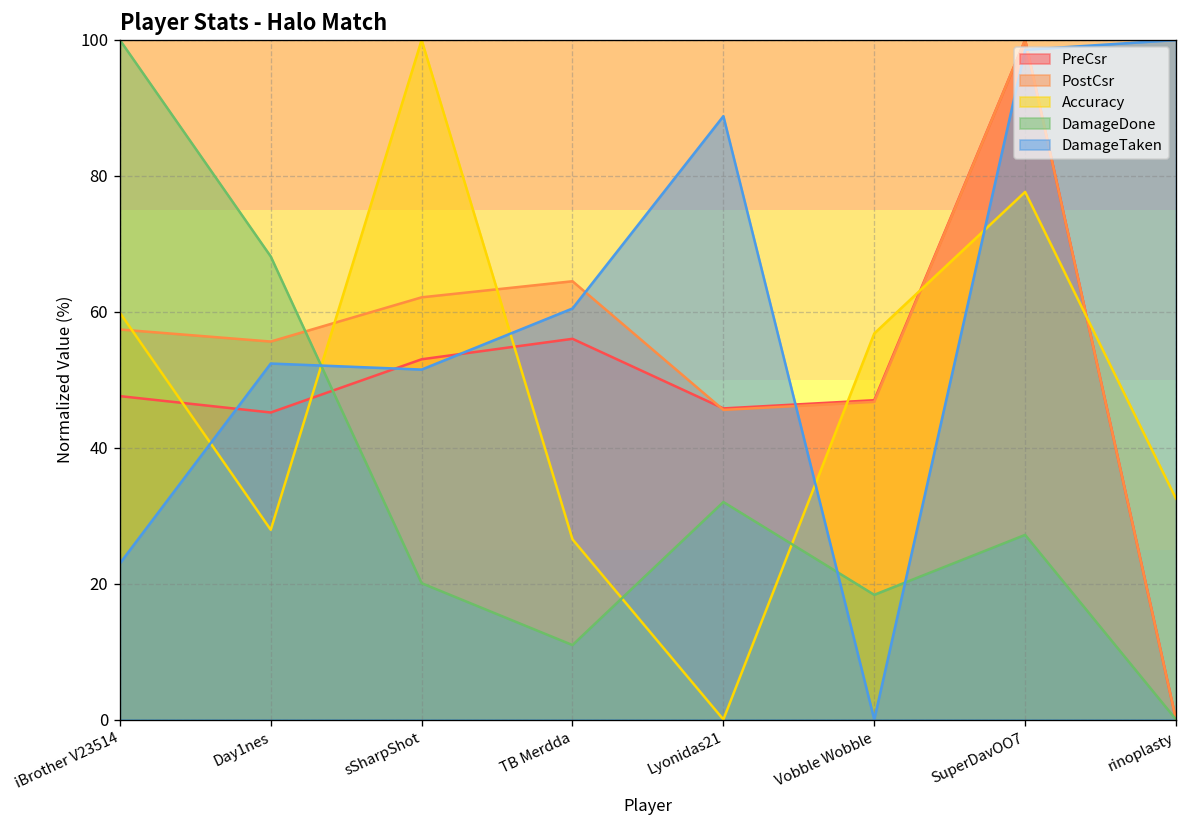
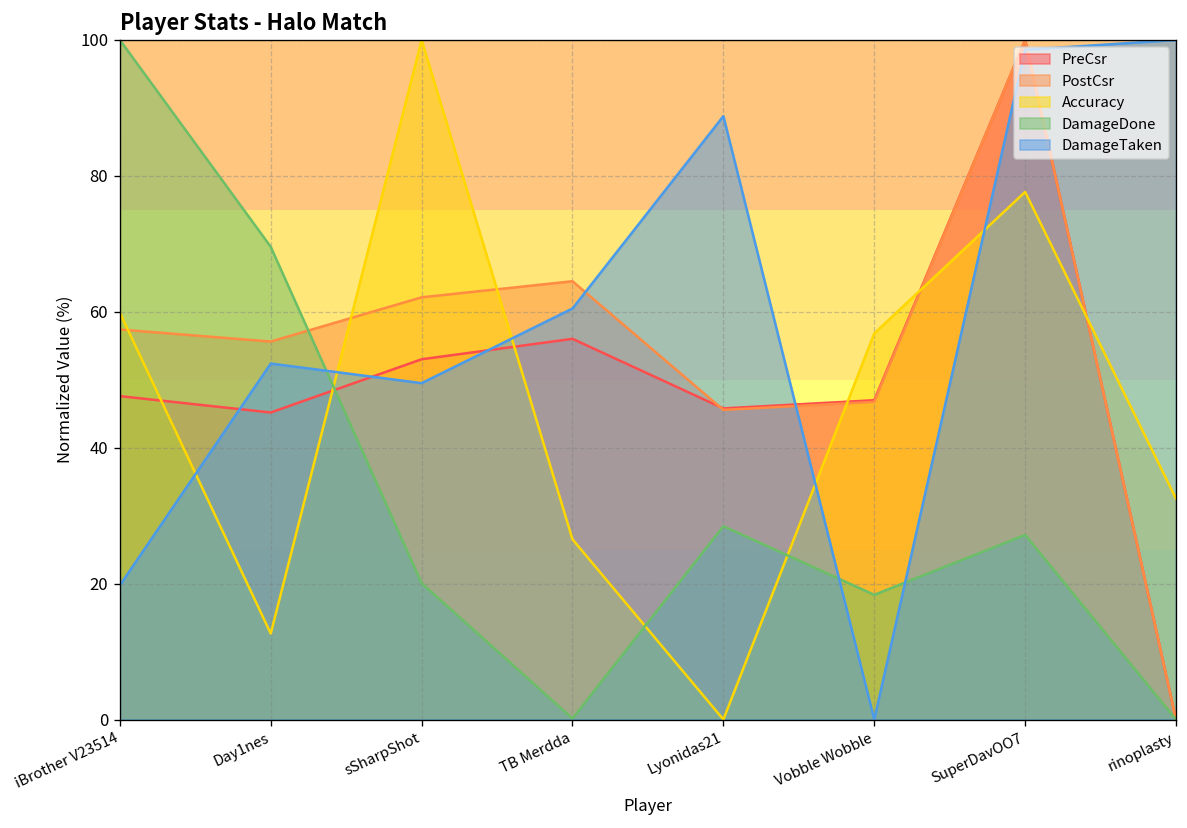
DamageTaken, iBrother V23514: 23 -> 20
Accuracy, Day1nes: 28 -> 13
DamageDone, Day1nes: 68 -> 70
DamageTaken, sSharpShot: 51 -> 50
DamageDone, TB Merdda: 11 -> 0
DamageDone, Lyonidas21: 32 -> 28
